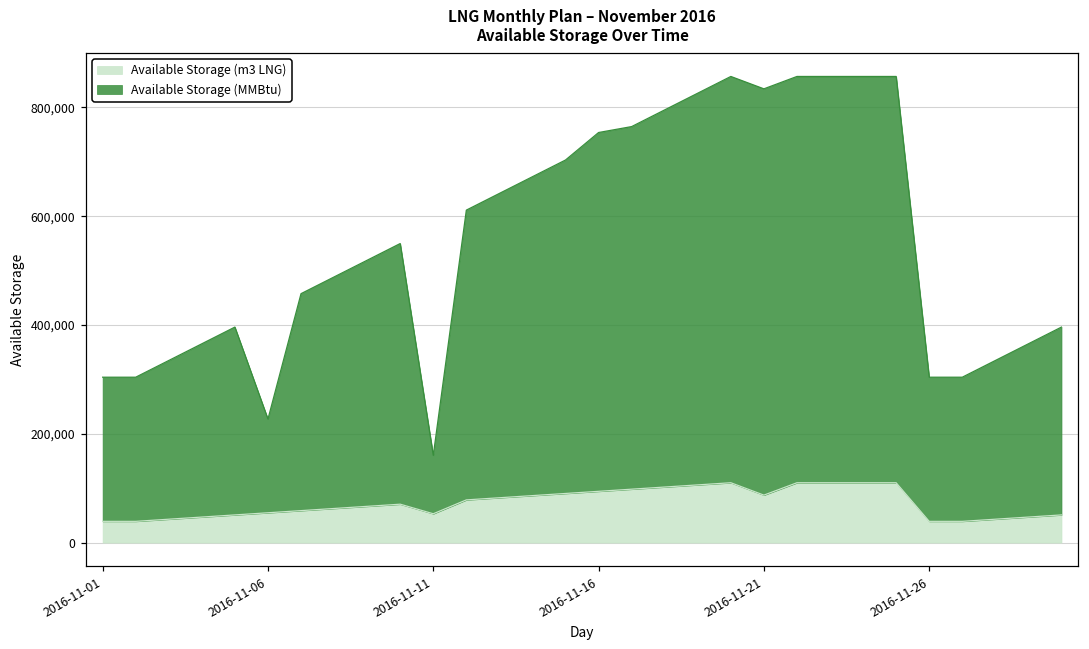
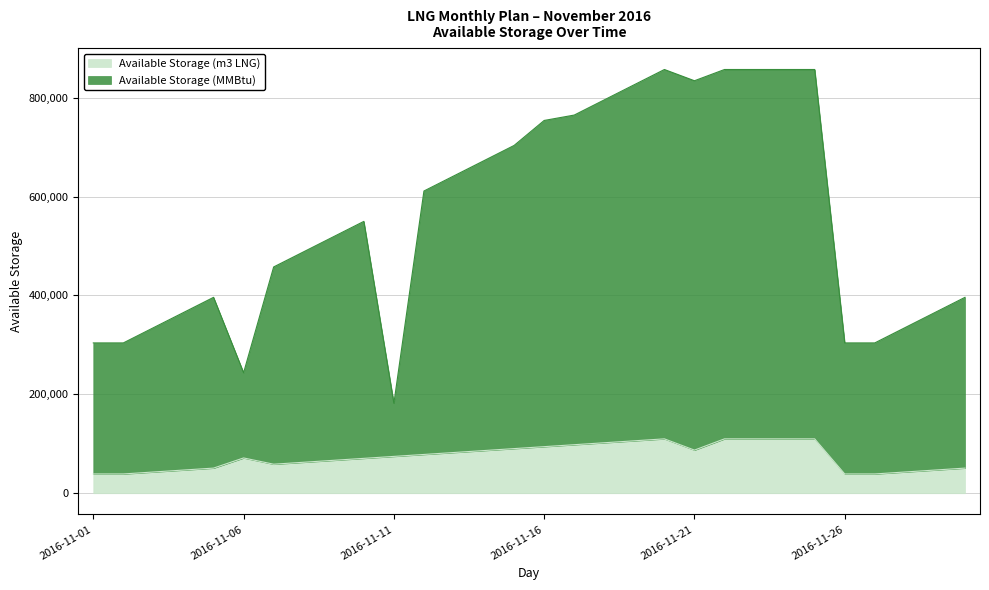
Available Storage (m3 LNG), 2016-11-06: 50,000 -> 70,000
Available Storage (m3 LNG), 2016-11-11: 50,000 -> 70,000
